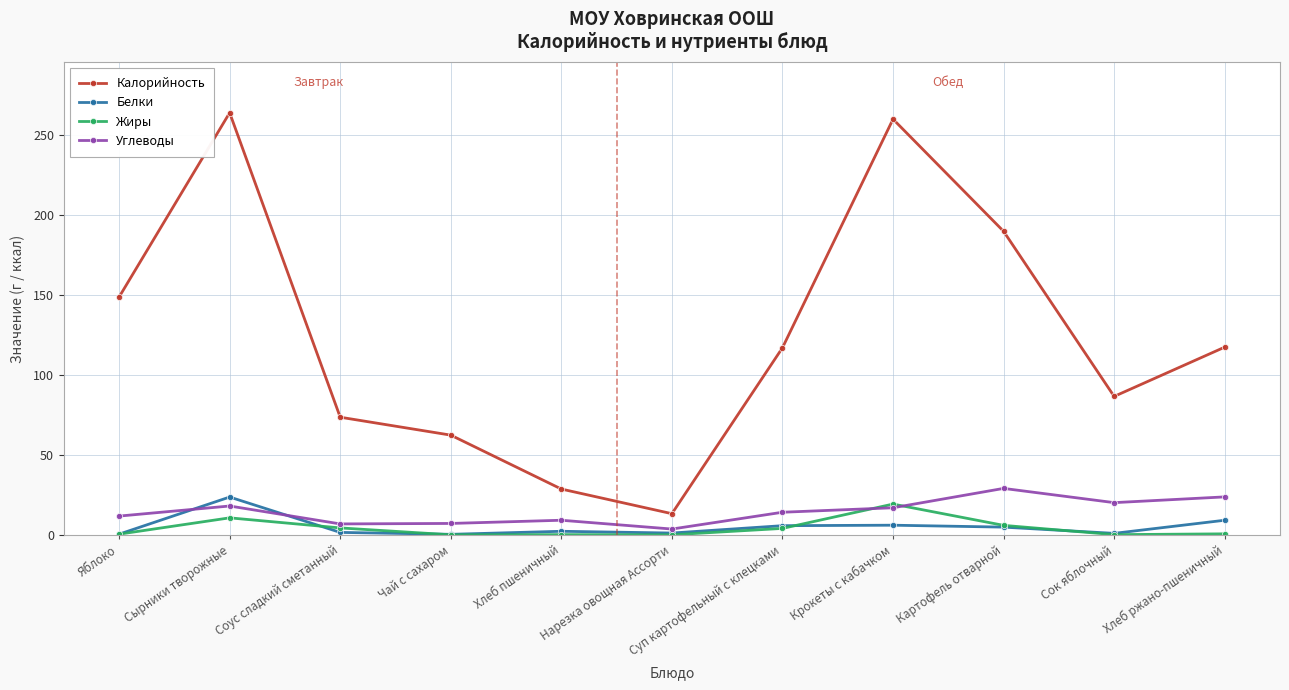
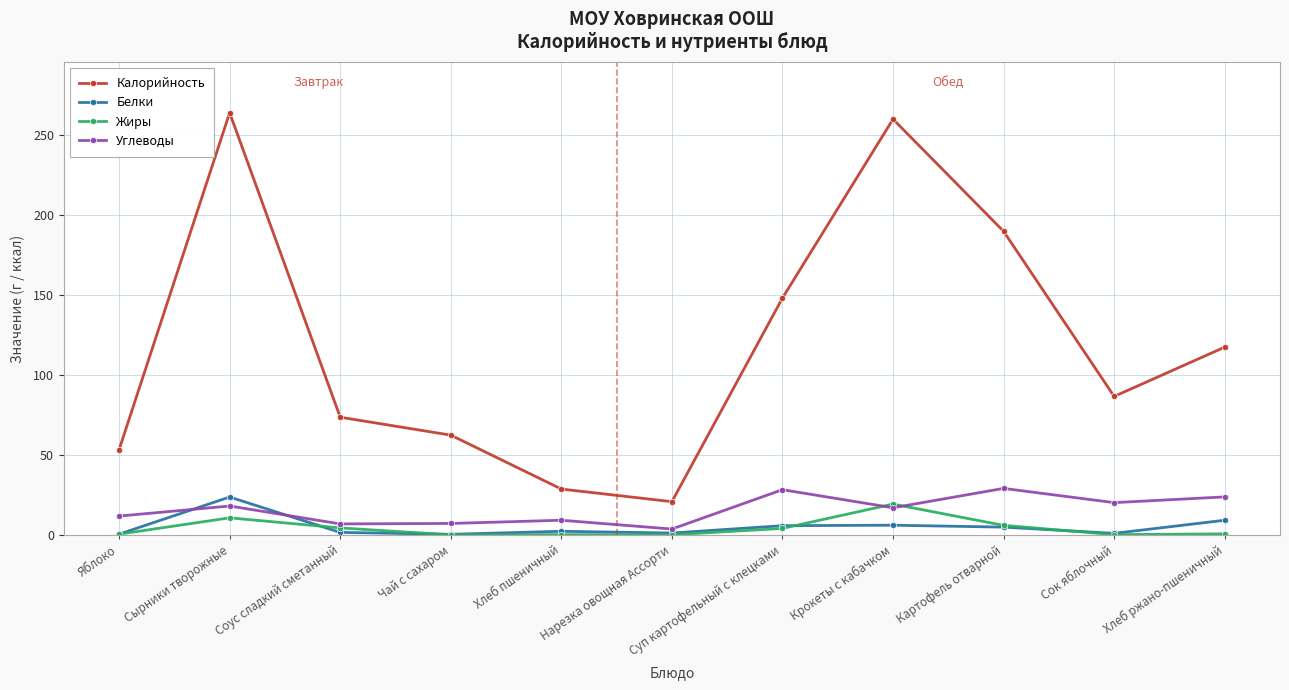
Калорийность, Яблоко: 149 -> 53
Калорийность, Нарезка овощная Ассорти: 13 -> 21
Калорийность, Суп картофельный с клецками: 117 -> 148
Углеводы, Суп картофельный с клецками: 14 -> 28
